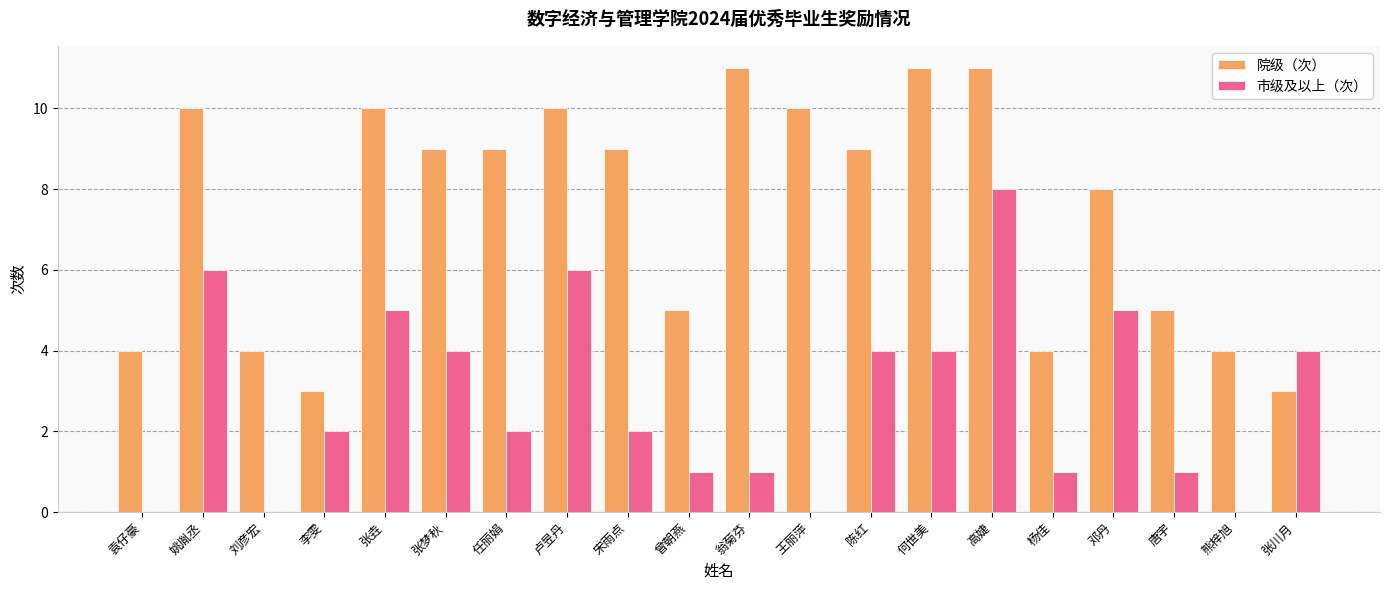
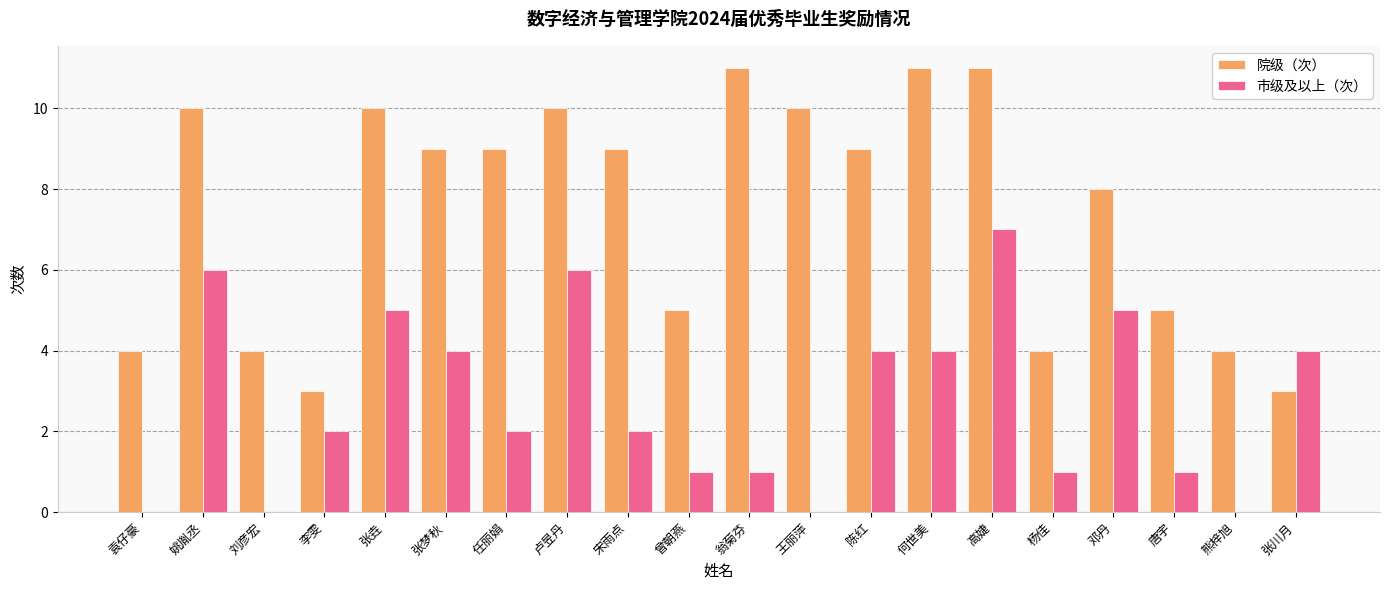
市级及以上（次）, 高婕: 8 -> 7
